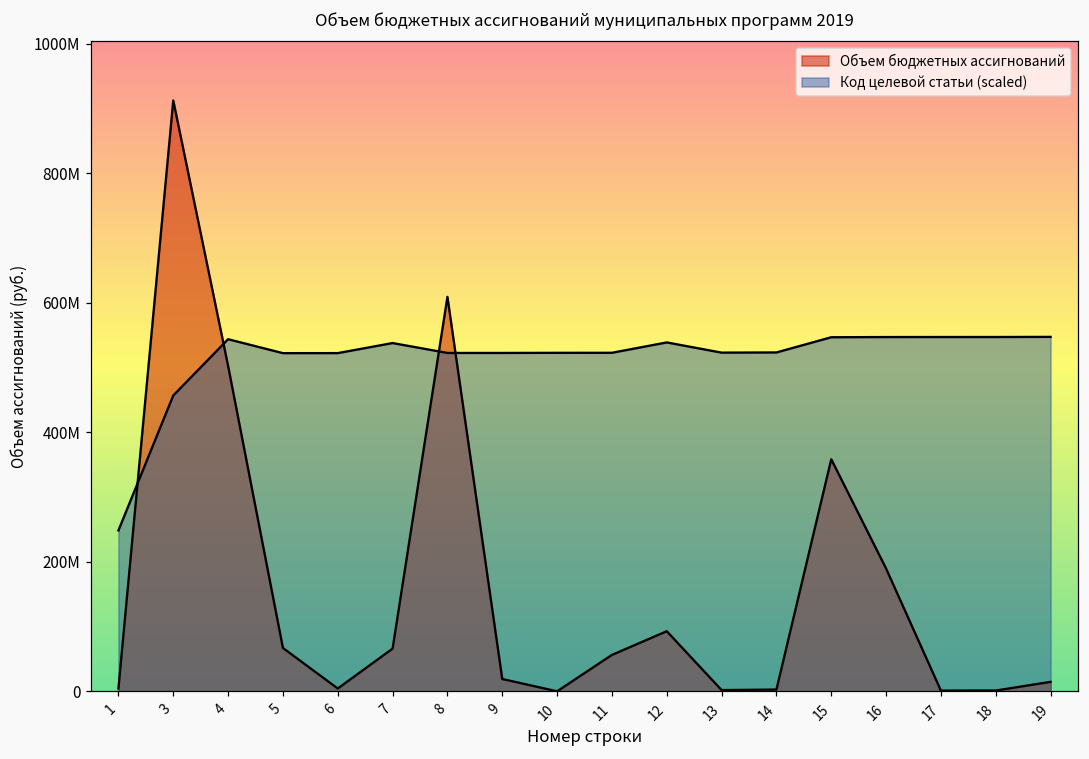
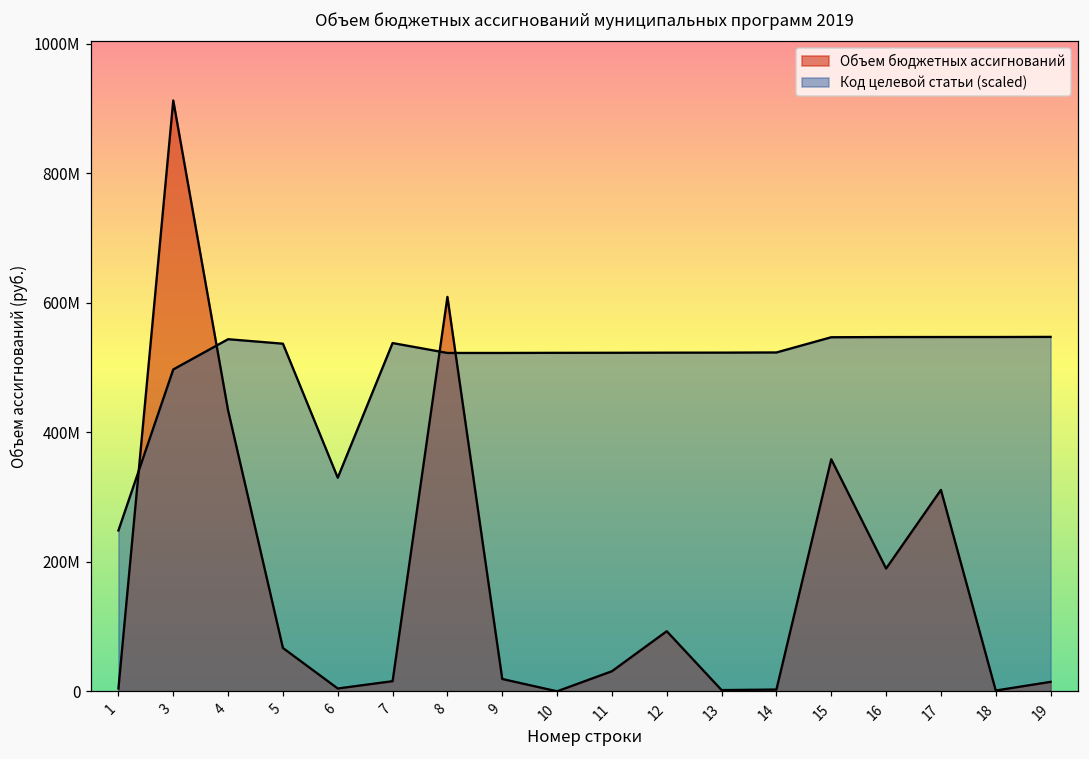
Код целевой статьи (scaled), 3: 460000000 -> 500000000
Объем бюджетных ассигнований, 4: 500000000 -> 430000000
Код целевой статьи (scaled), 5: 520000000 -> 540000000
Код целевой статьи (scaled), 6: 520000000 -> 330000000
Объем бюджетных ассигнований, 7: 70000000 -> 20000000
Объем бюджетных ассигнований, 11: 60000000 -> 30000000
Код целевой статьи (scaled), 12: 540000000 -> 520000000
Объем бюджетных ассигнований, 17: 0 -> 310000000
